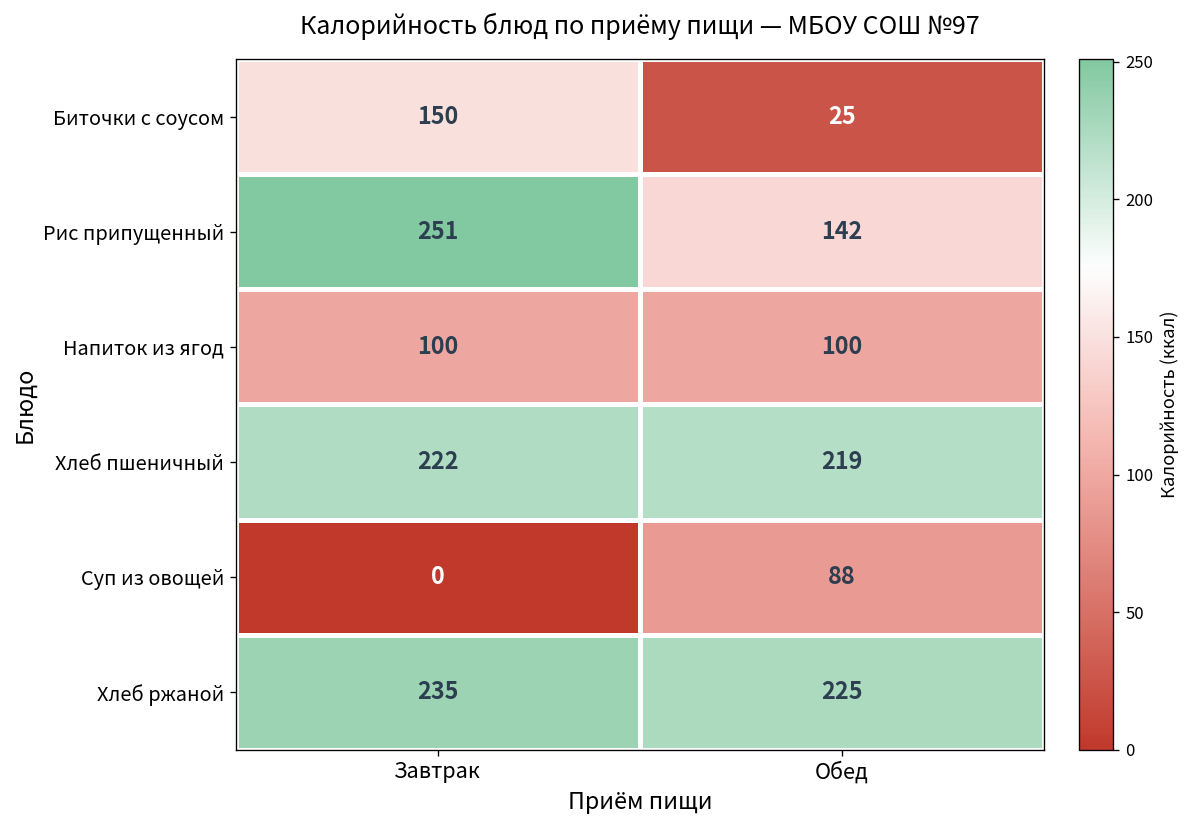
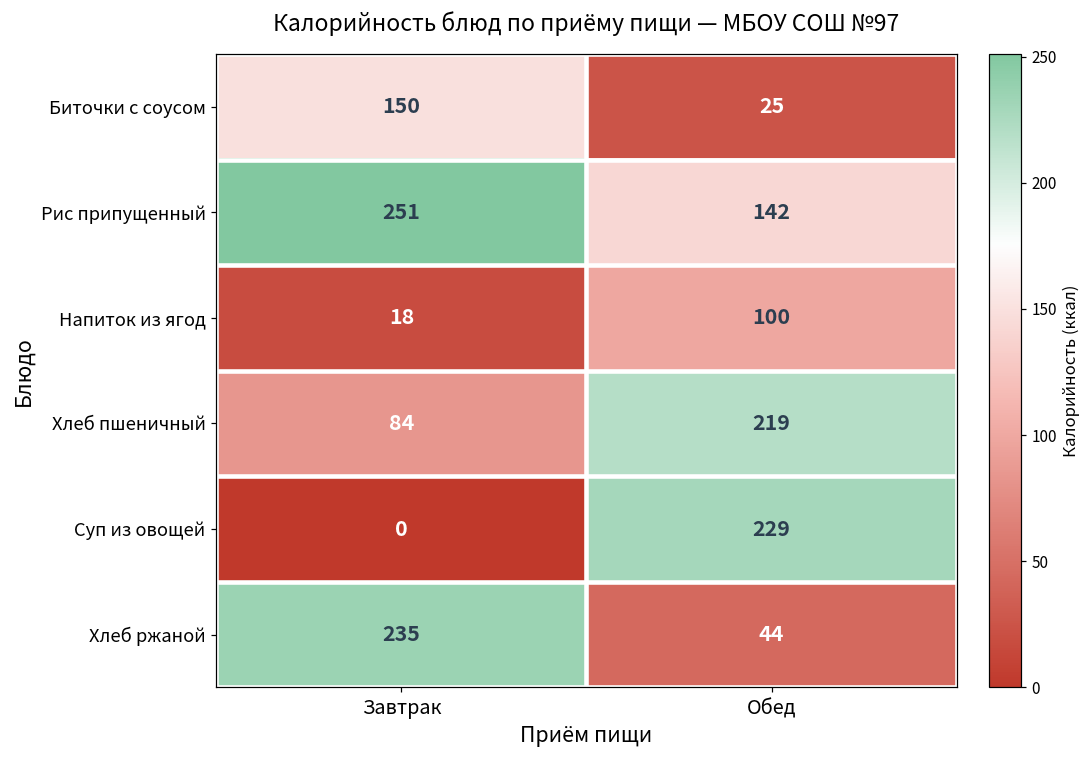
Напиток из ягод, Завтрак: 100 -> 18
Хлеб пшеничный, Завтрак: 222 -> 84
Суп из овощей, Обед: 88 -> 229
Хлеб ржаной, Обед: 225 -> 44
